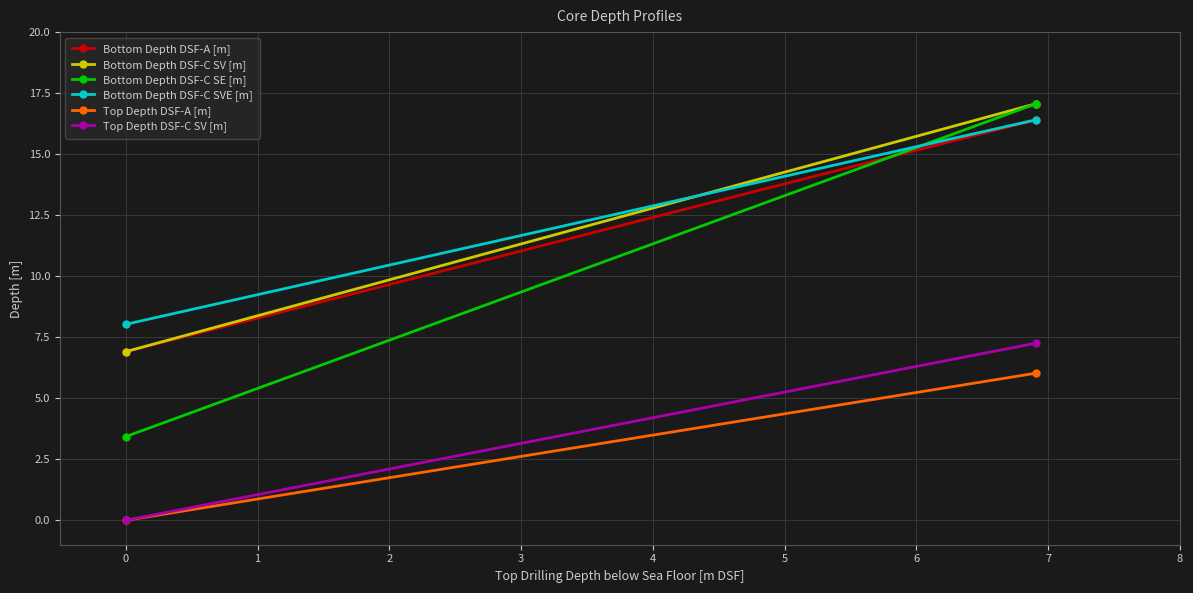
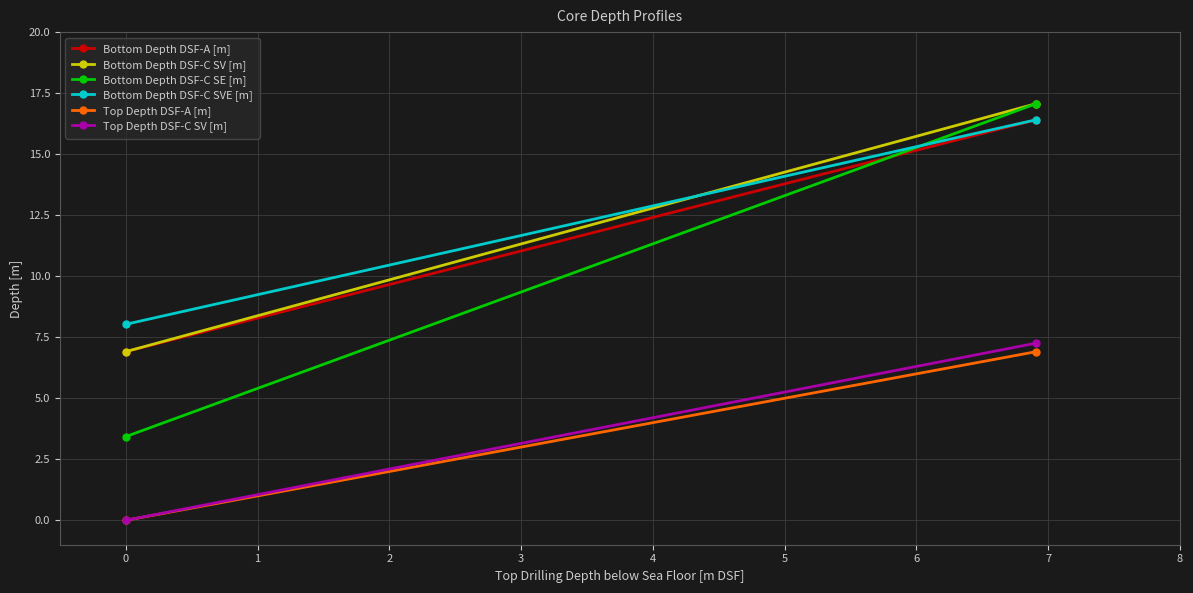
Top Depth DSF-A [m], 7: 6.0 -> 6.9
